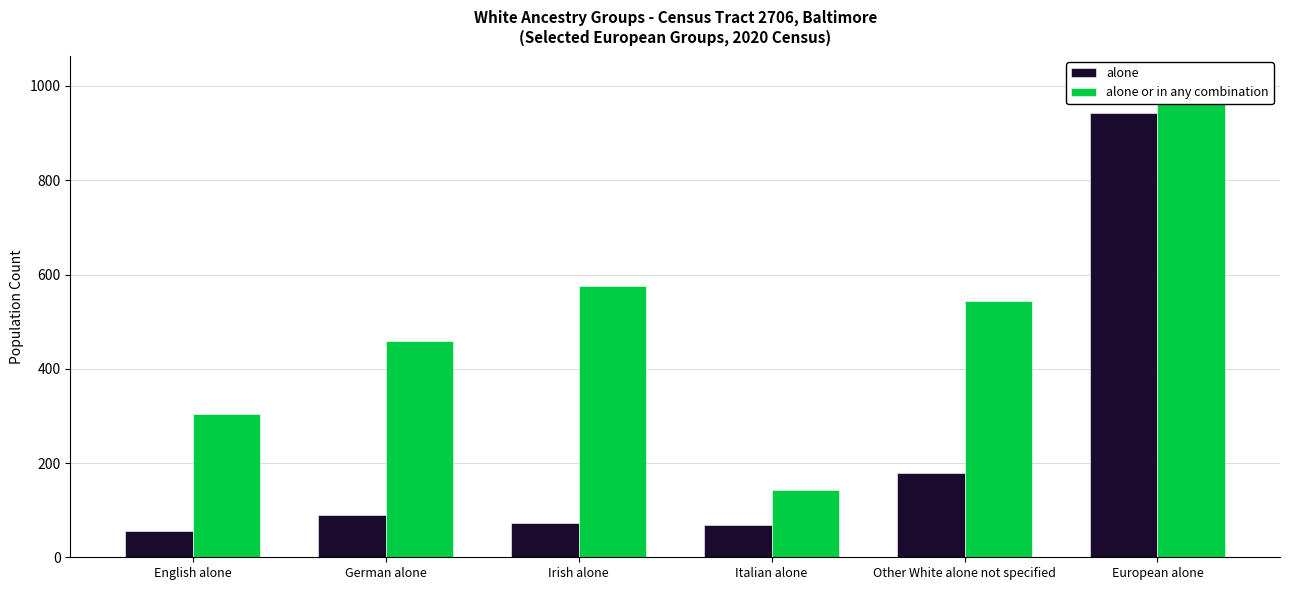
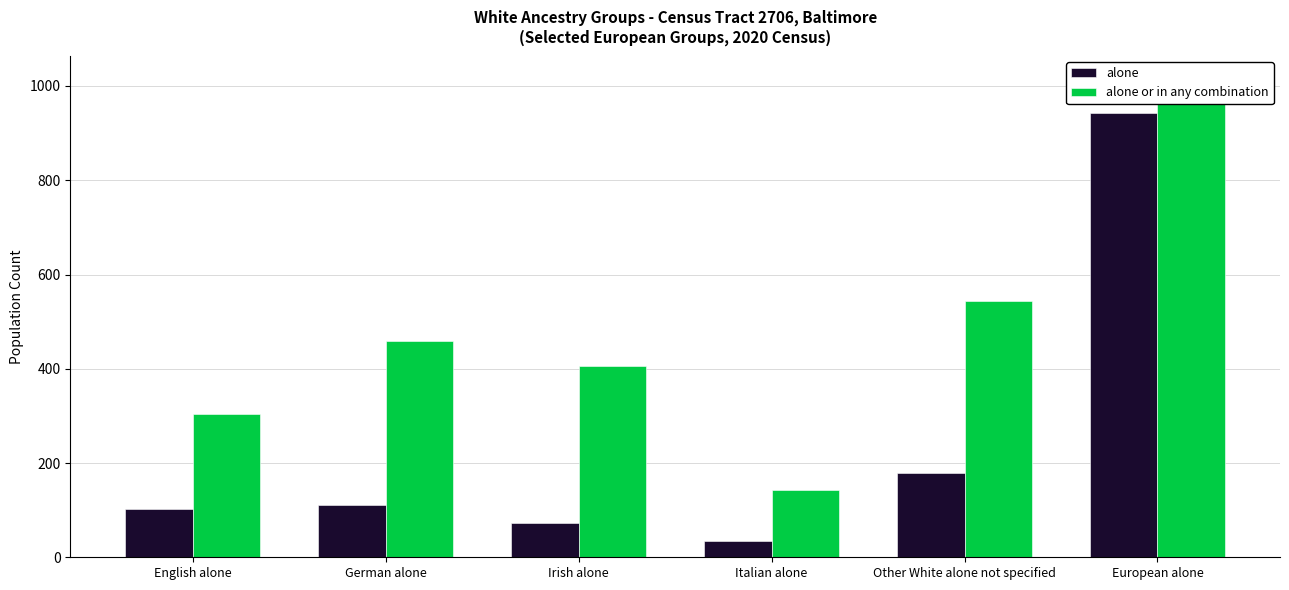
alone, English alone: 60 -> 100
alone, German alone: 90 -> 110
alone or in any combination, Irish alone: 580 -> 410
alone, Italian alone: 70 -> 30
